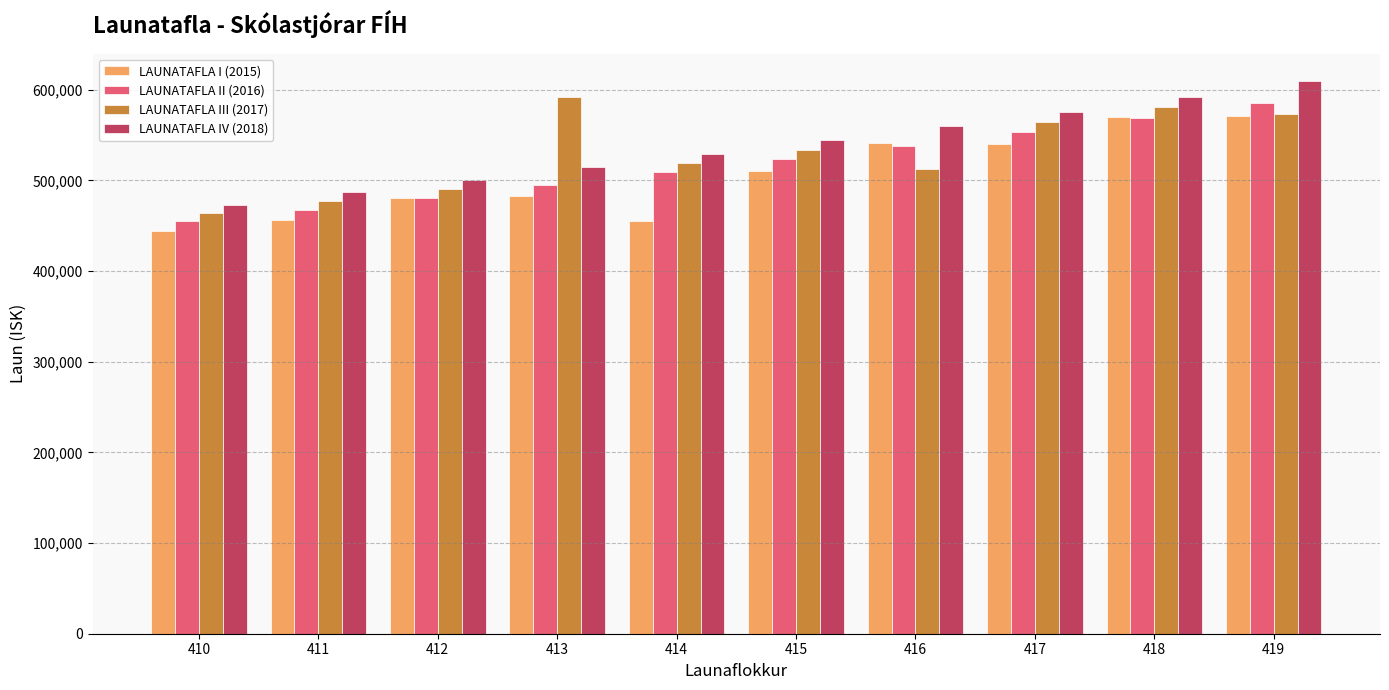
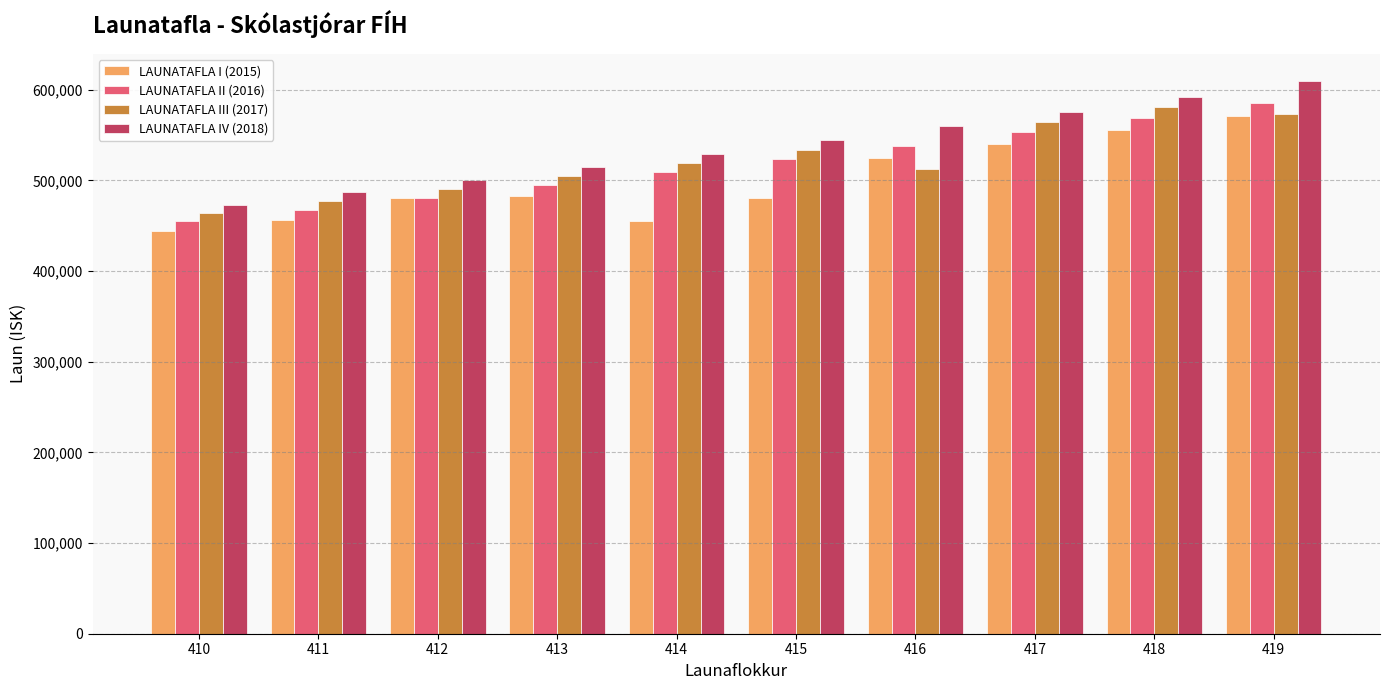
LAUNATAFLA III (2017), 413: 590,000 -> 500,000
LAUNATAFLA I (2015), 415: 510,000 -> 480,000
LAUNATAFLA I (2015), 416: 540,000 -> 530,000
LAUNATAFLA I (2015), 418: 570,000 -> 560,000
